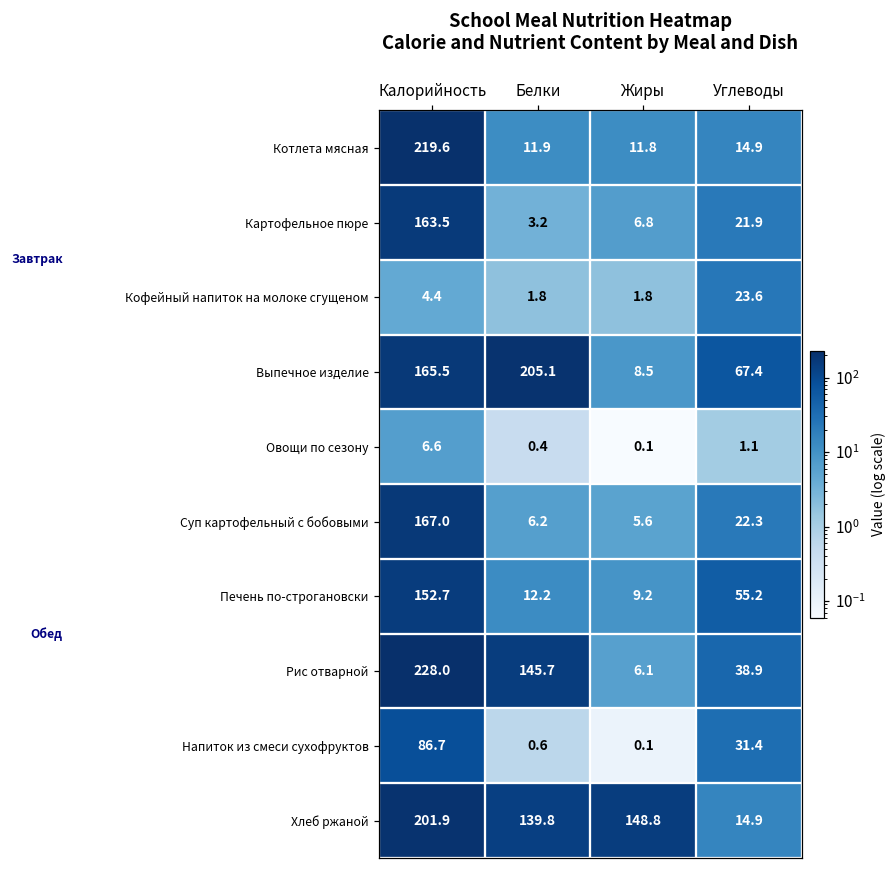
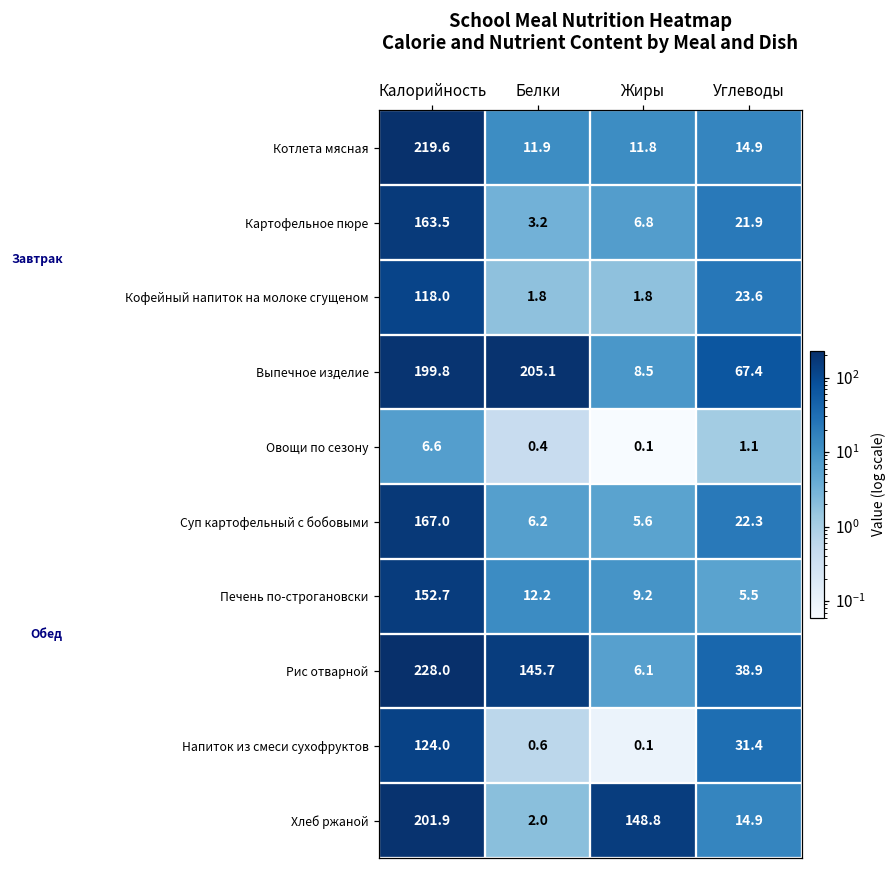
Кофейный напиток на молоке сгущеном, Калорийность: 4.4 -> 118.0
Выпечное изделие, Калорийность: 165.5 -> 199.8
Печень по-строгановски, Углеводы: 55.2 -> 5.5
Напиток из смеси сухофруктов, Калорийность: 86.7 -> 124.0
Хлеб ржаной, Белки: 139.8 -> 2.0
